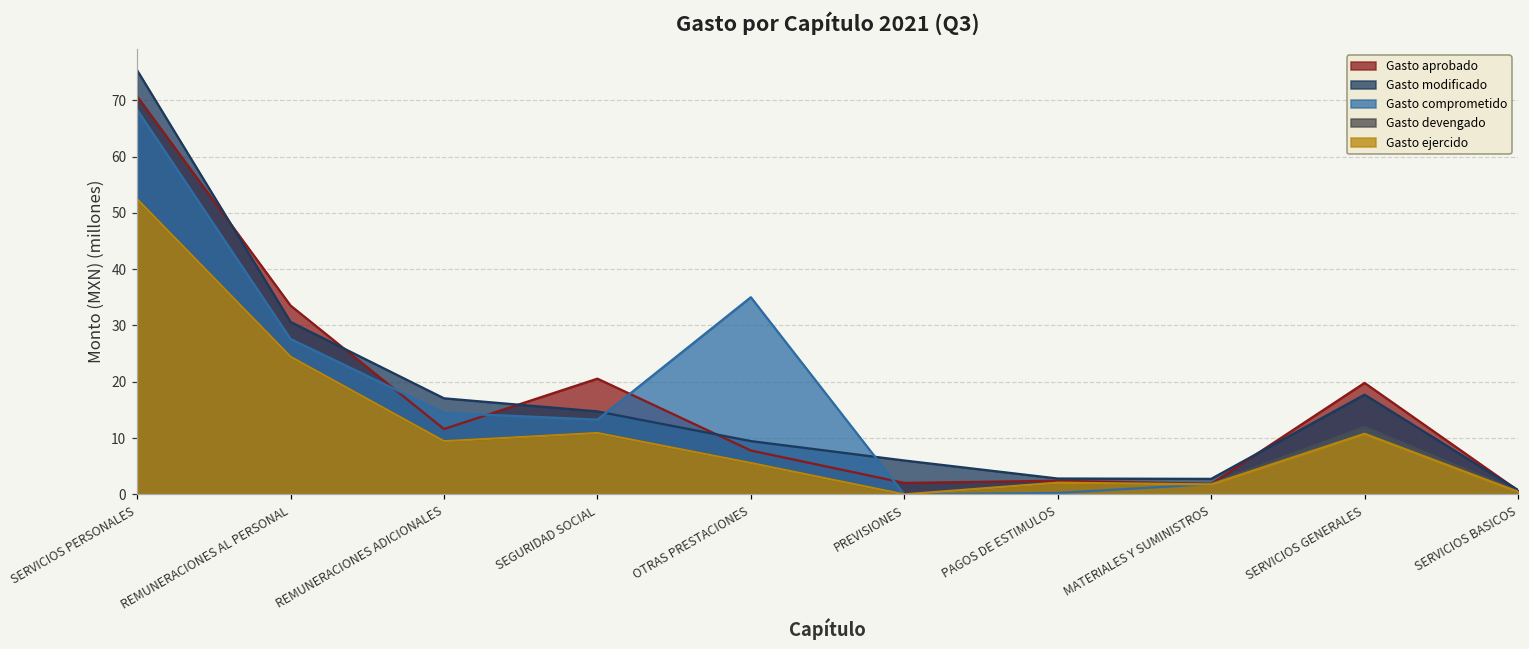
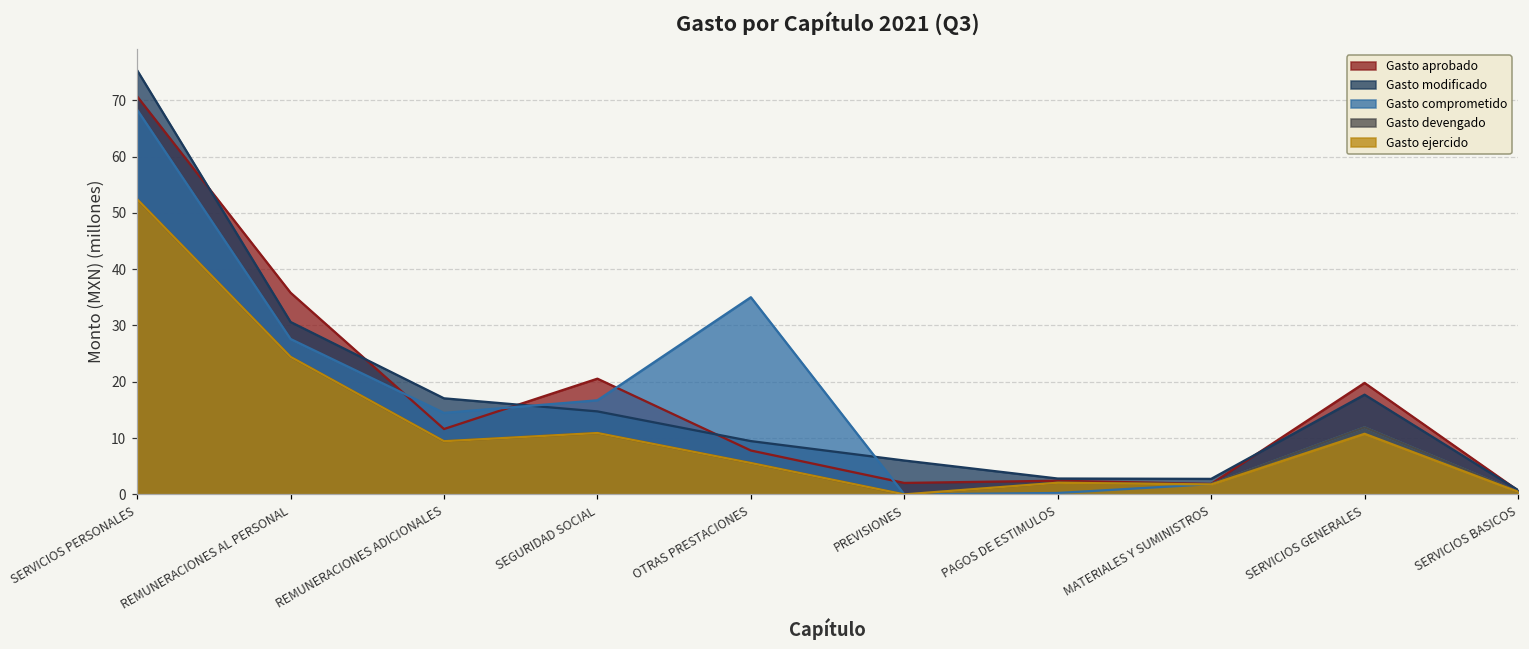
Gasto aprobado, REMUNERACIONES AL PERSONAL: 34 -> 36
Gasto comprometido, SEGURIDAD SOCIAL: 13 -> 17
